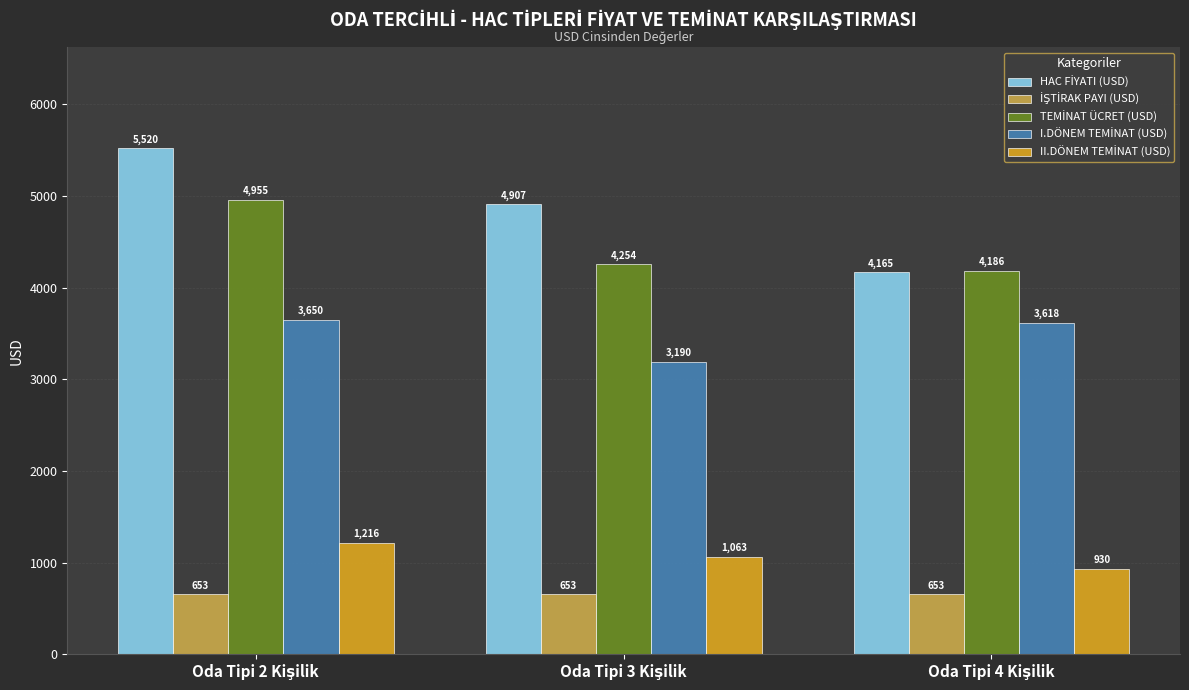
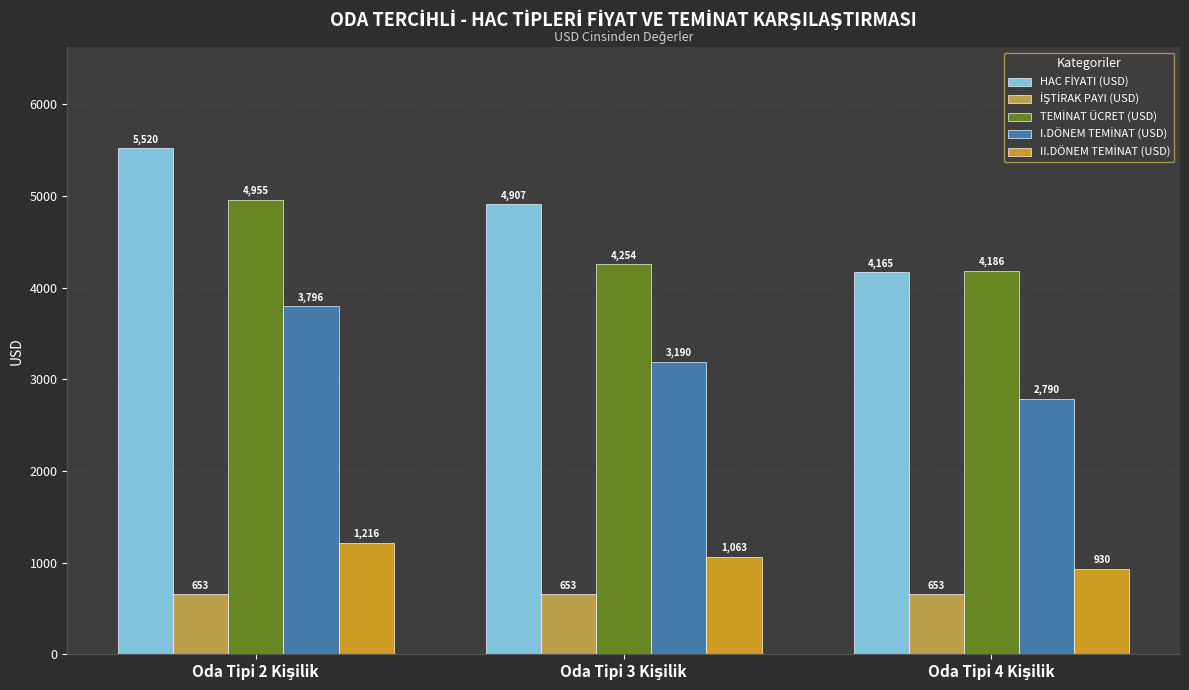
I.DÖNEM TEMİNAT (USD), Oda Tipi 2 Kişilik: 3,650 -> 3,796
I.DÖNEM TEMİNAT (USD), Oda Tipi 4 Kişilik: 3,618 -> 2,790
